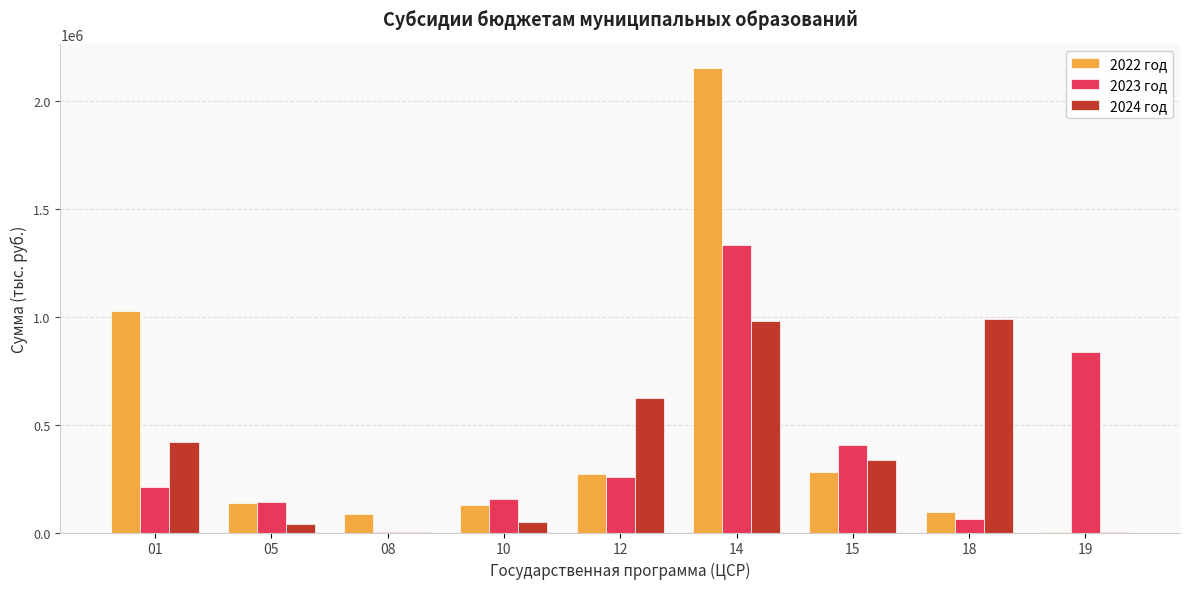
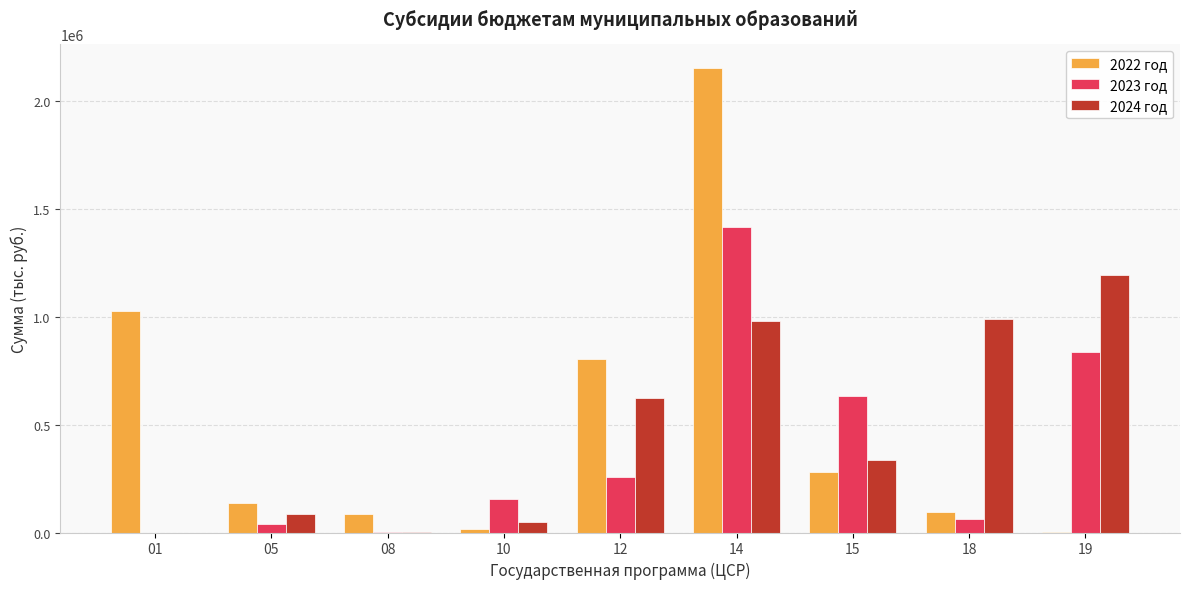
2023 год, 01: 210000 -> 0
2024 год, 01: 420000 -> 0
2023 год, 05: 140000 -> 40000
2024 год, 05: 40000 -> 90000
2022 год, 10: 130000 -> 20000
2022 год, 12: 270000 -> 810000
2023 год, 14: 1330000 -> 1420000
2023 год, 15: 400000 -> 630000
2024 год, 19: 0 -> 1190000
